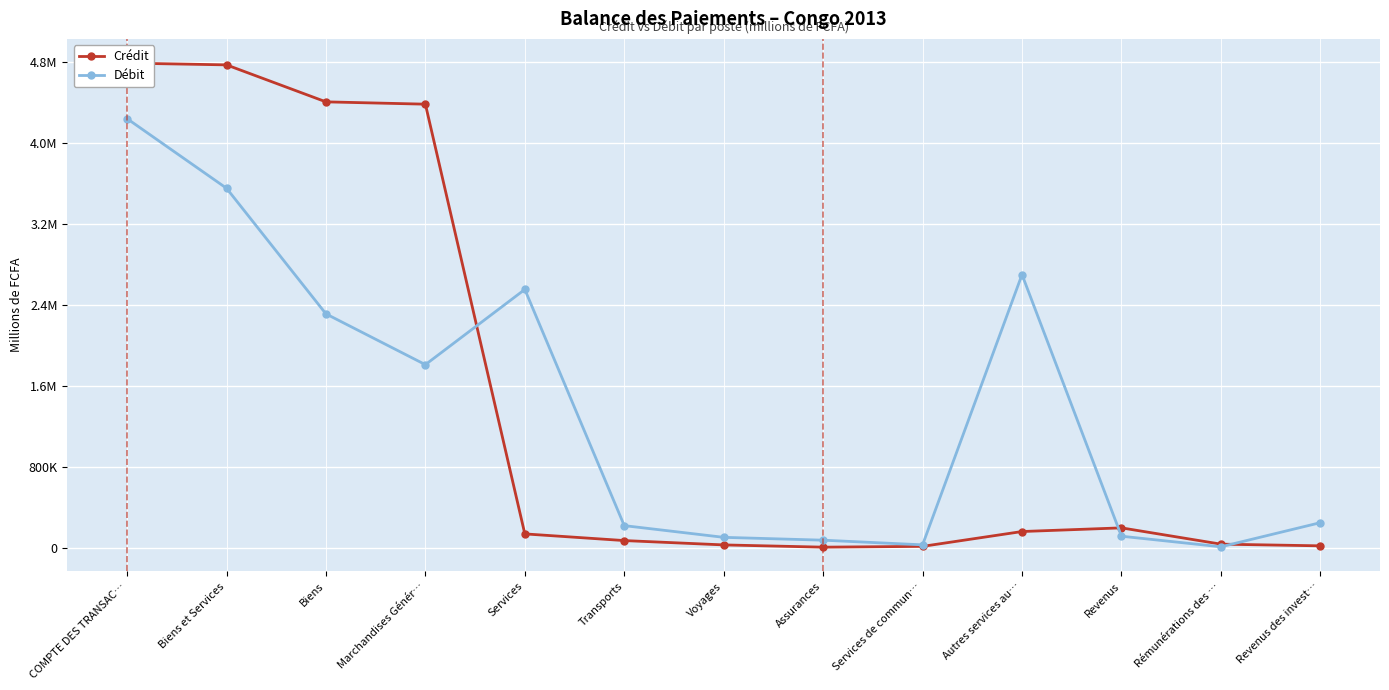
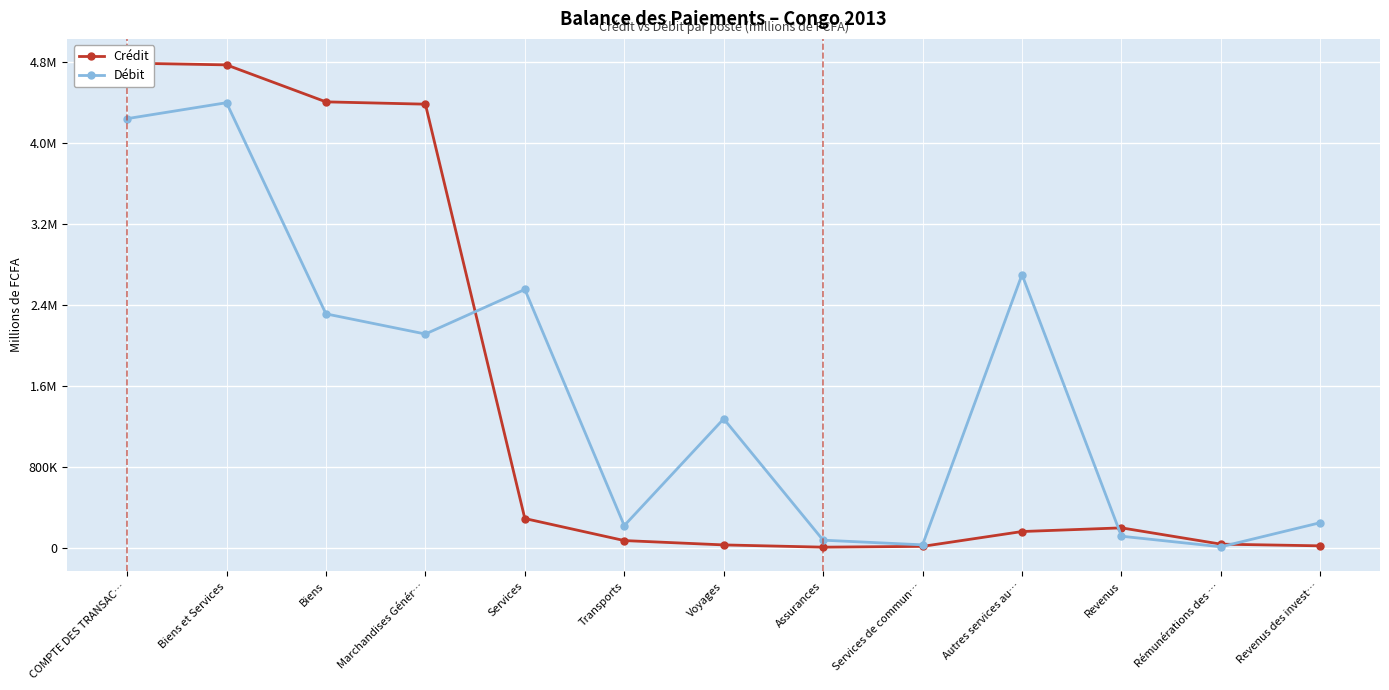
Débit, Biens et Services: 3550000 -> 4400000
Débit, Marchandises Génér…: 1810000 -> 2110000
Crédit, Services: 130000 -> 290000
Débit, Voyages: 100000 -> 1270000
